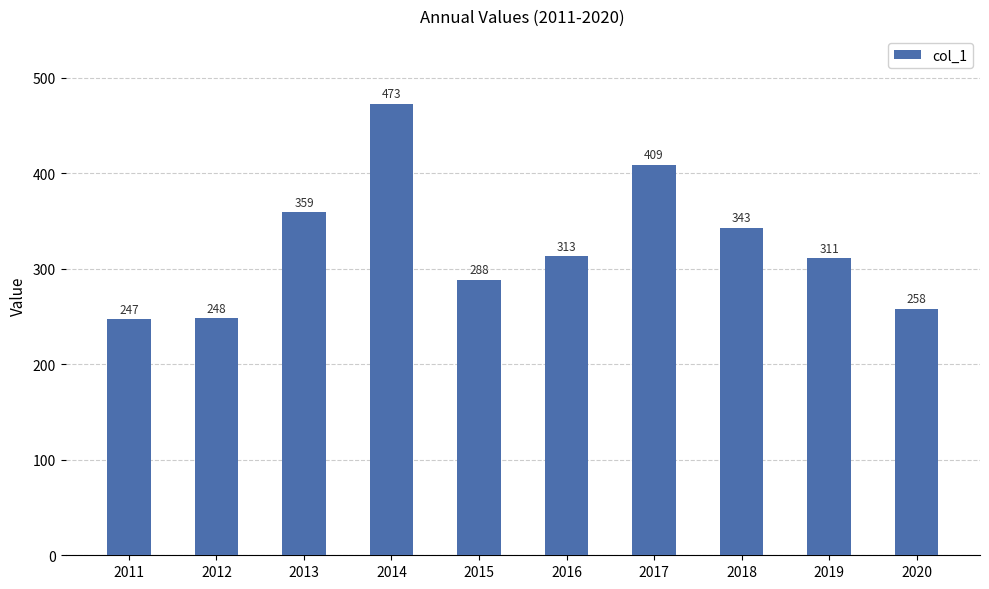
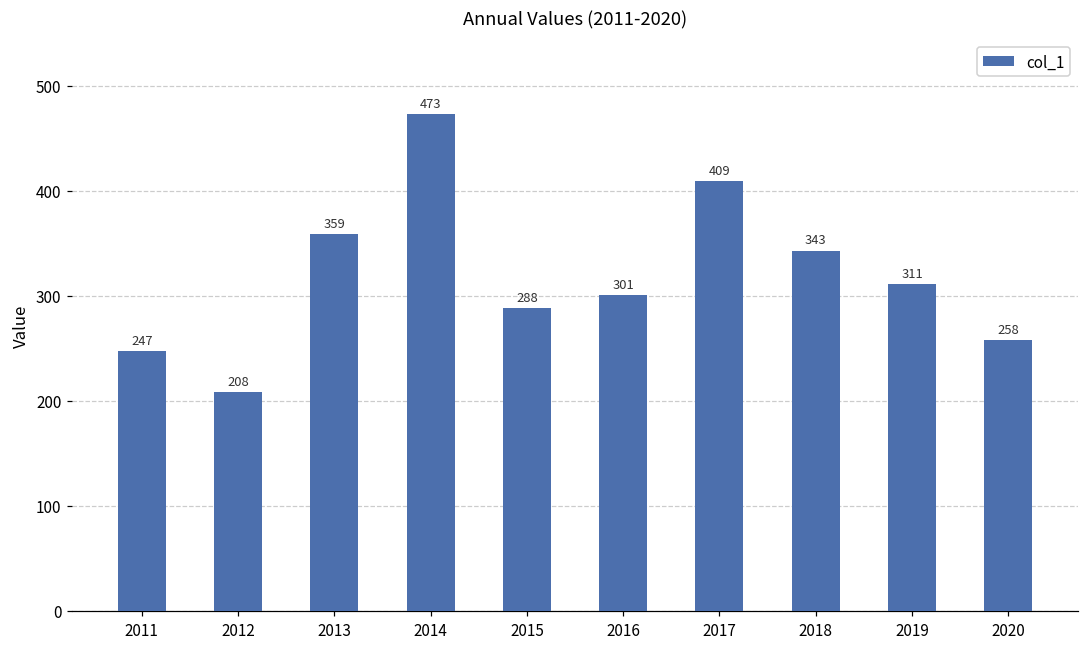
2012: 248 -> 208
2016: 313 -> 301
